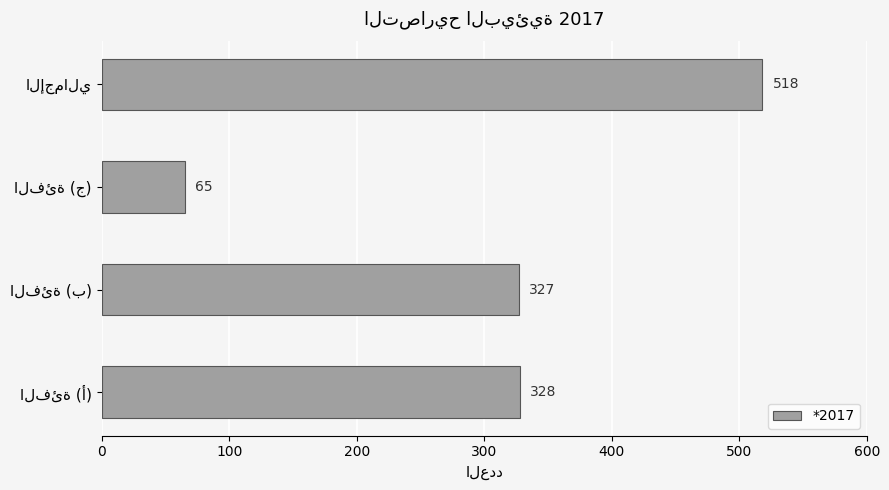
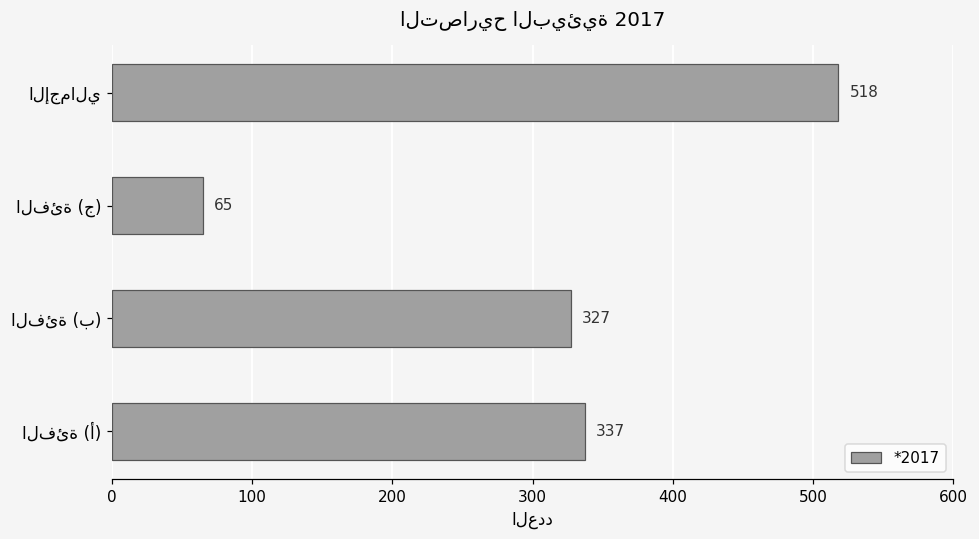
الفئة (أ): 328 -> 337
